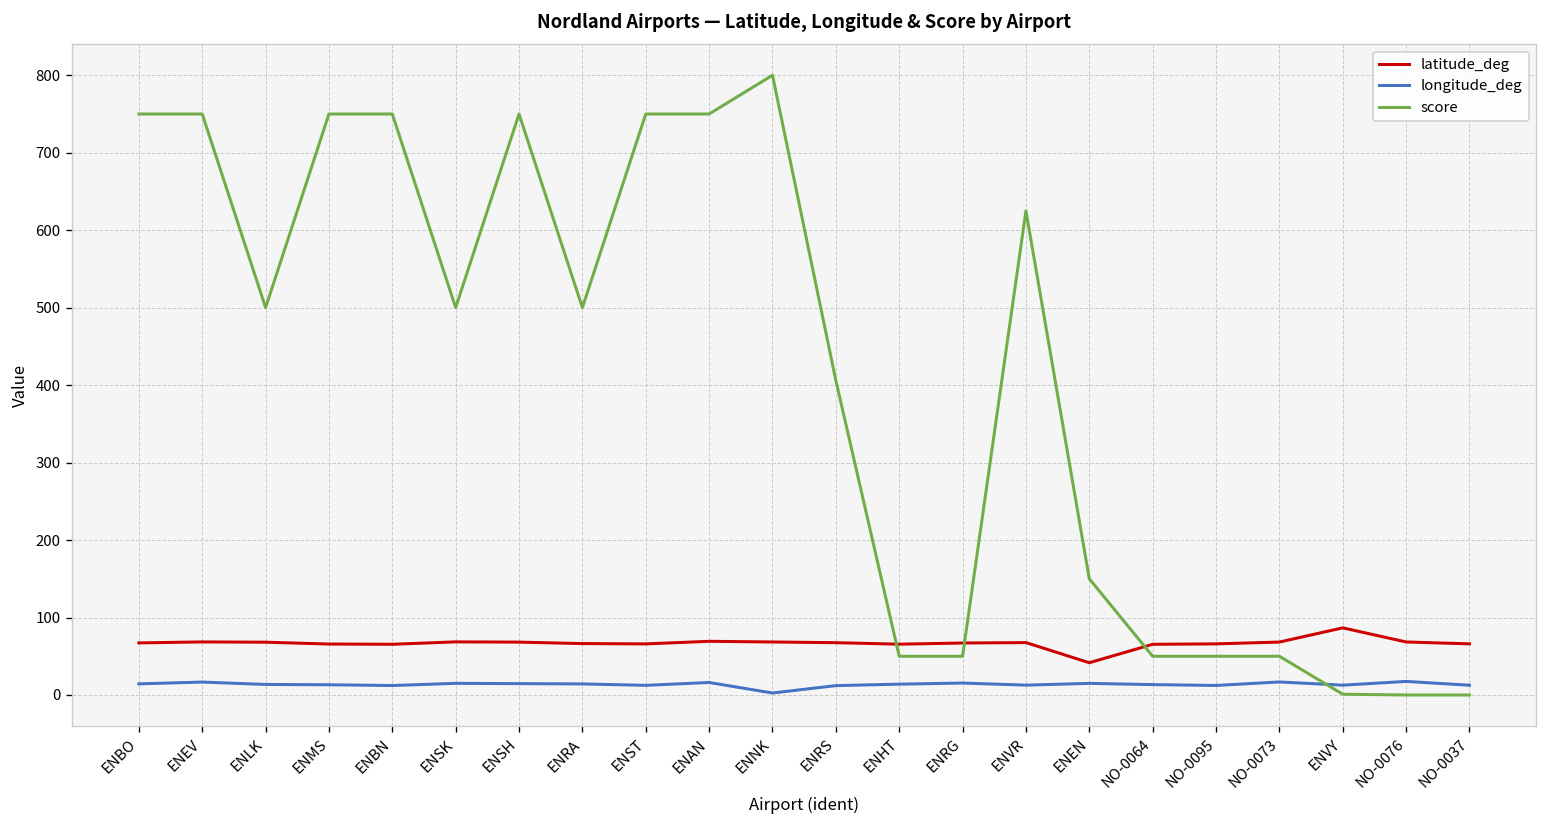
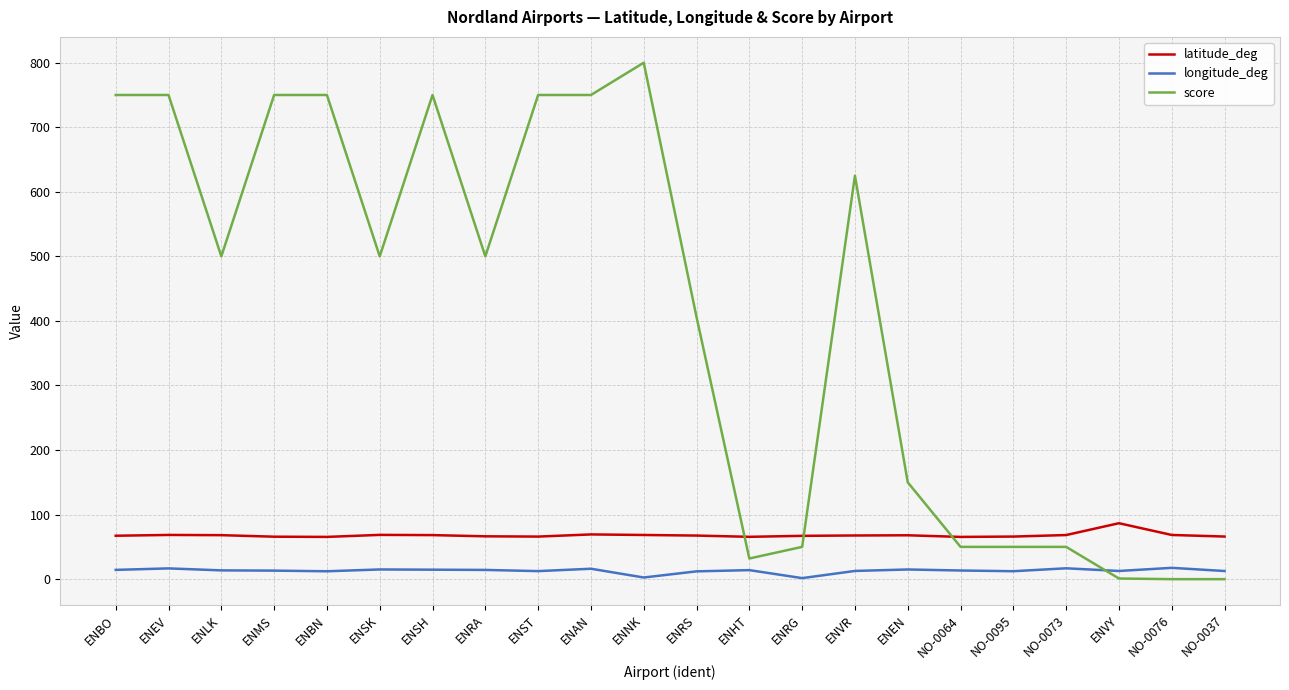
score, ENHT: 50 -> 30
longitude_deg, ENRG: 20 -> 0
latitude_deg, ENEN: 40 -> 70
